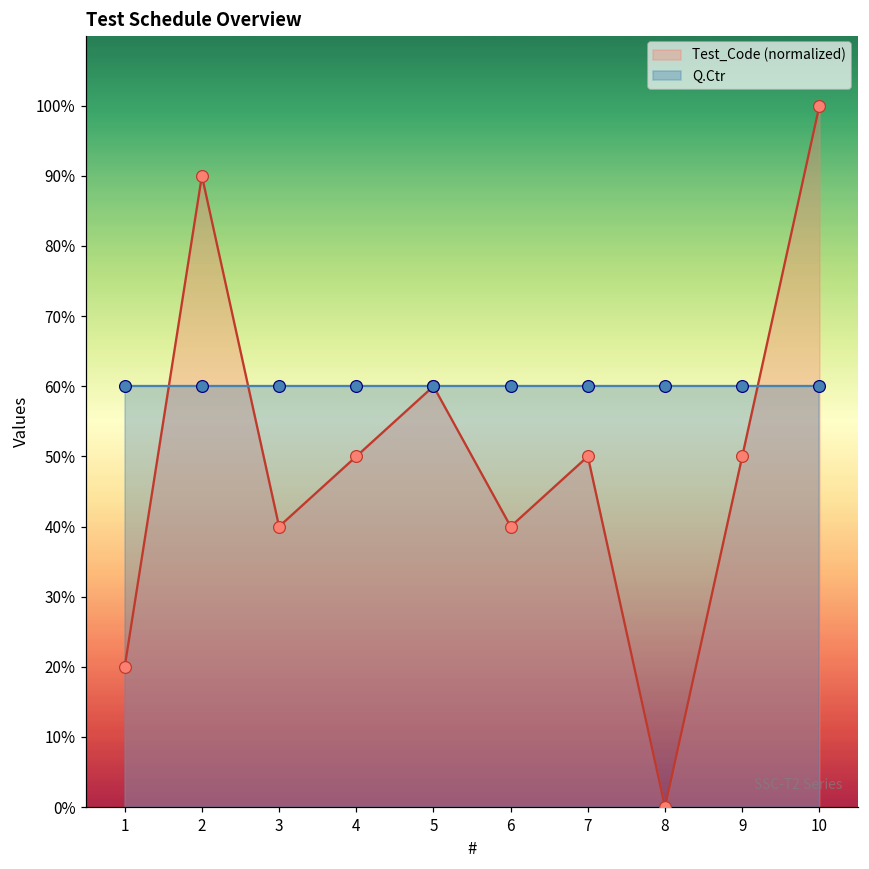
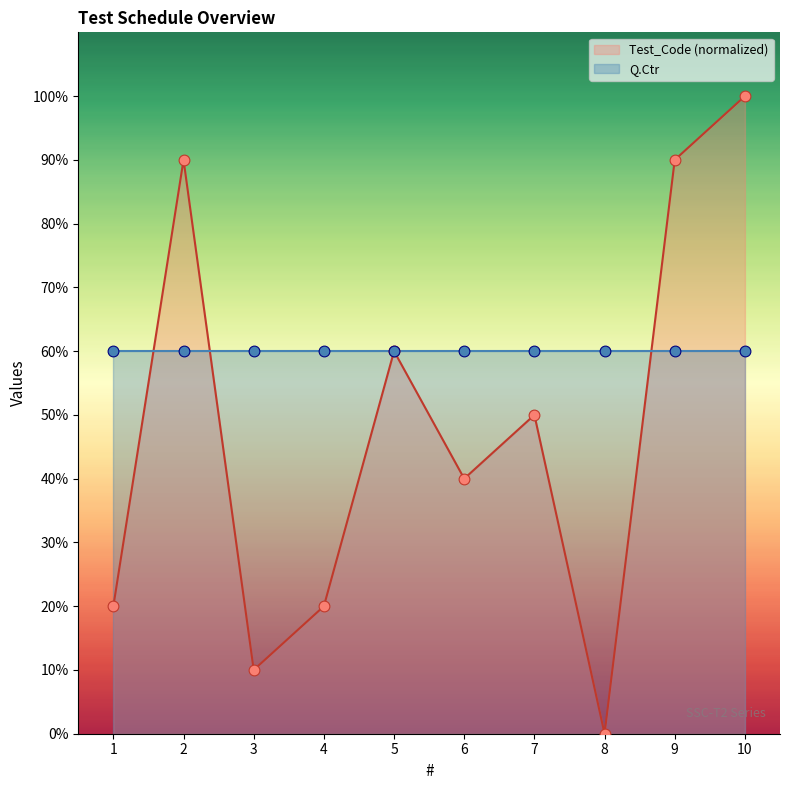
Test_Code (normalized), 3: 40% -> 10%
Test_Code (normalized), 4: 50% -> 20%
Test_Code (normalized), 9: 50% -> 90%
